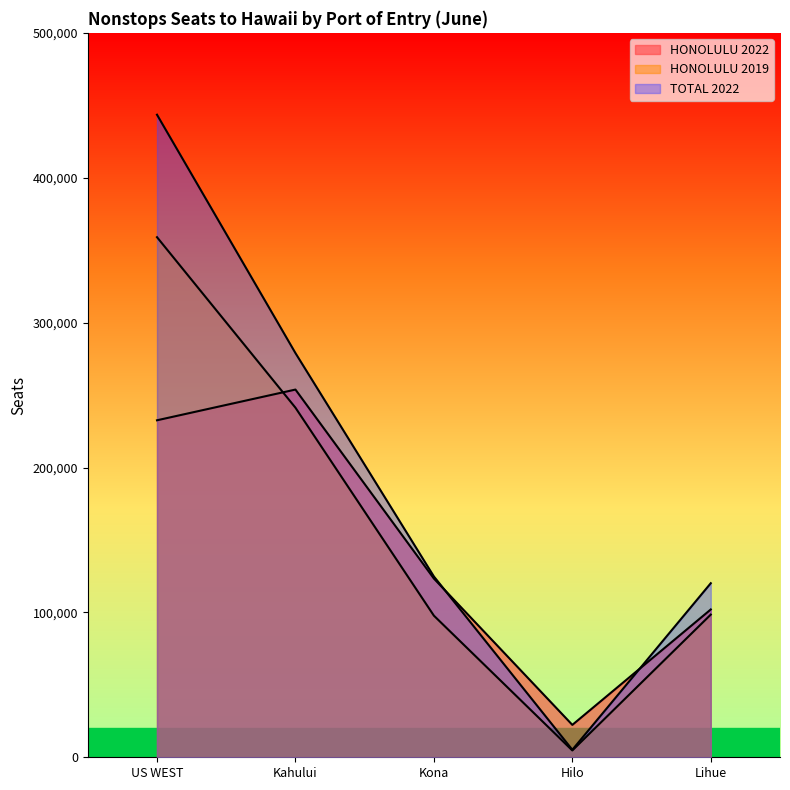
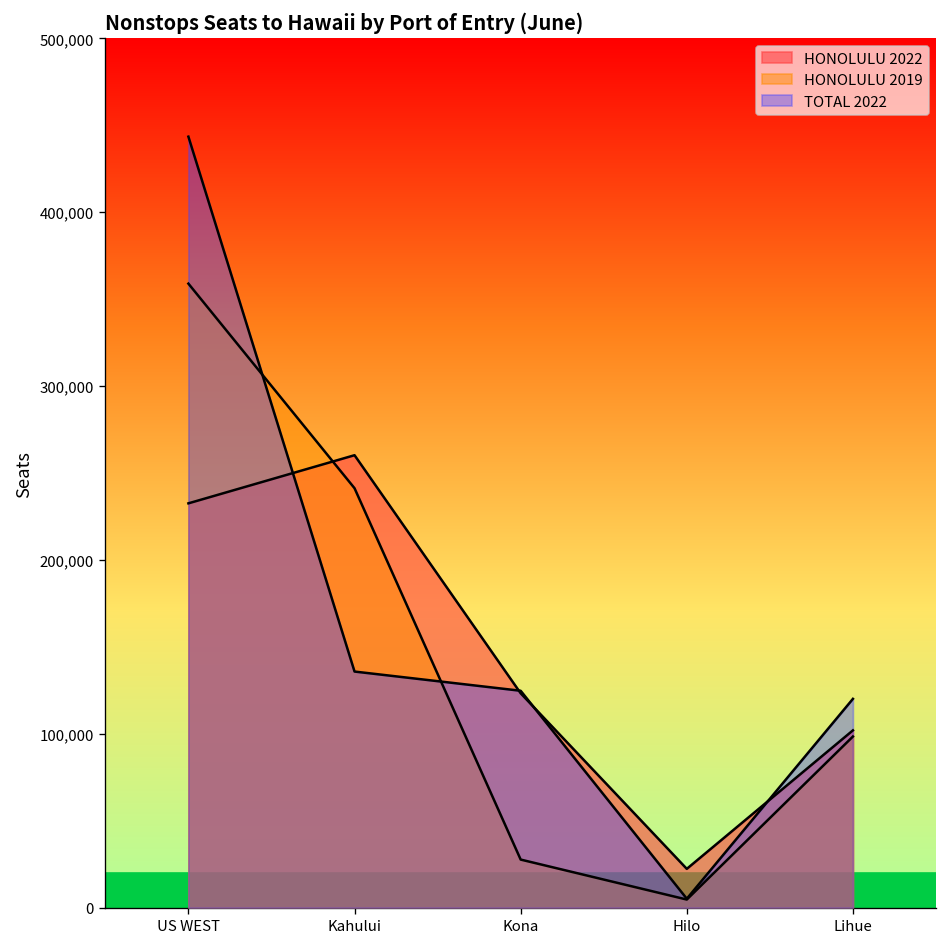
HONOLULU 2022, Kahului: 254,000 -> 260,000
TOTAL 2022, Kahului: 279,000 -> 136,000
HONOLULU 2019, Kona: 98,000 -> 28,000
